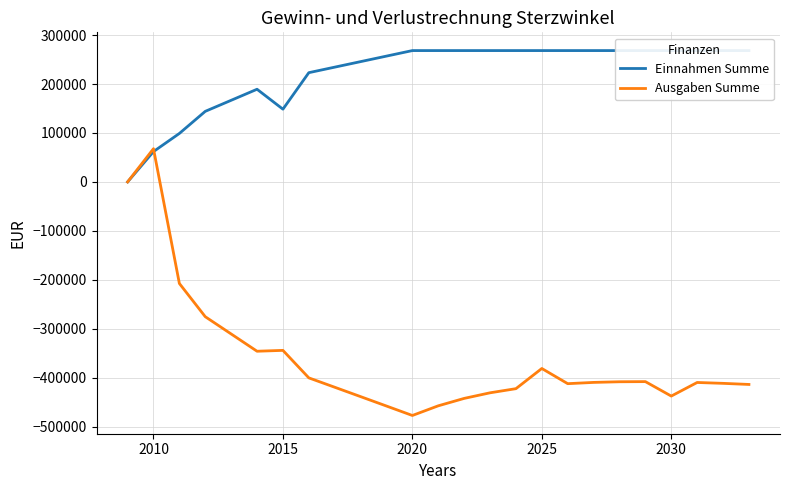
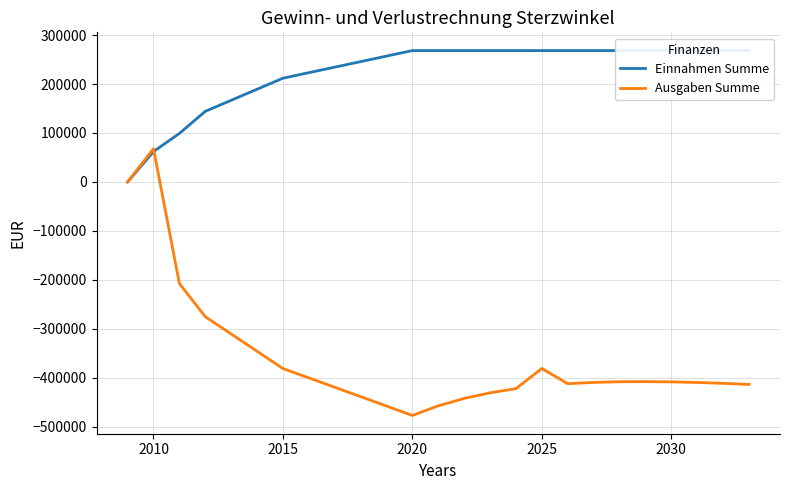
Einnahmen Summe, 2015: 150000 -> 210000
Ausgaben Summe, 2015: -340000 -> -380000
Ausgaben Summe, 2030: -440000 -> -410000
